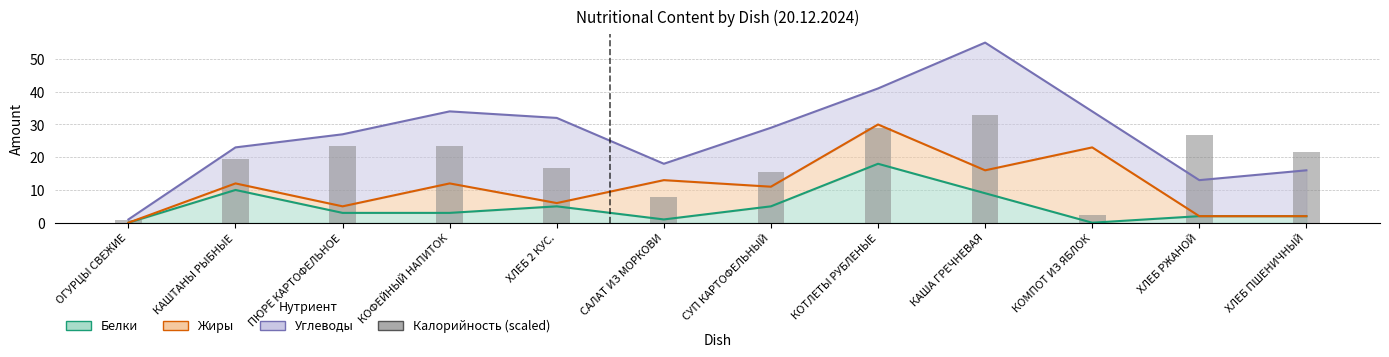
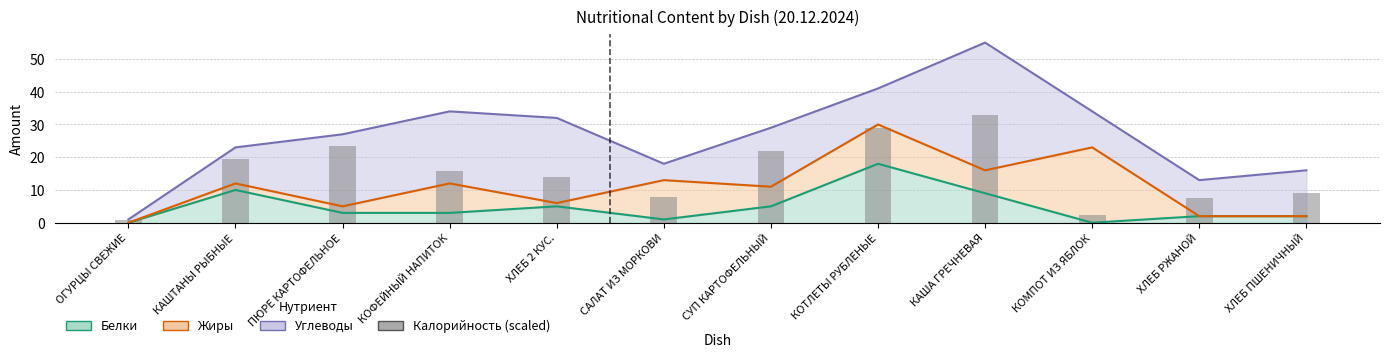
Калорийность (scaled), КОФЕЙНЫЙ НАПИТОК: 23 -> 16
Калорийность (scaled), ХЛЕБ 2 КУС.: 17 -> 14
Калорийность (scaled), СУП КАРТОФЕЛЬНЫЙ: 15 -> 22
Калорийность (scaled), ХЛЕБ РЖАНОЙ: 27 -> 8
Калорийность (scaled), ХЛЕБ ПШЕНИЧНЫЙ: 22 -> 9
